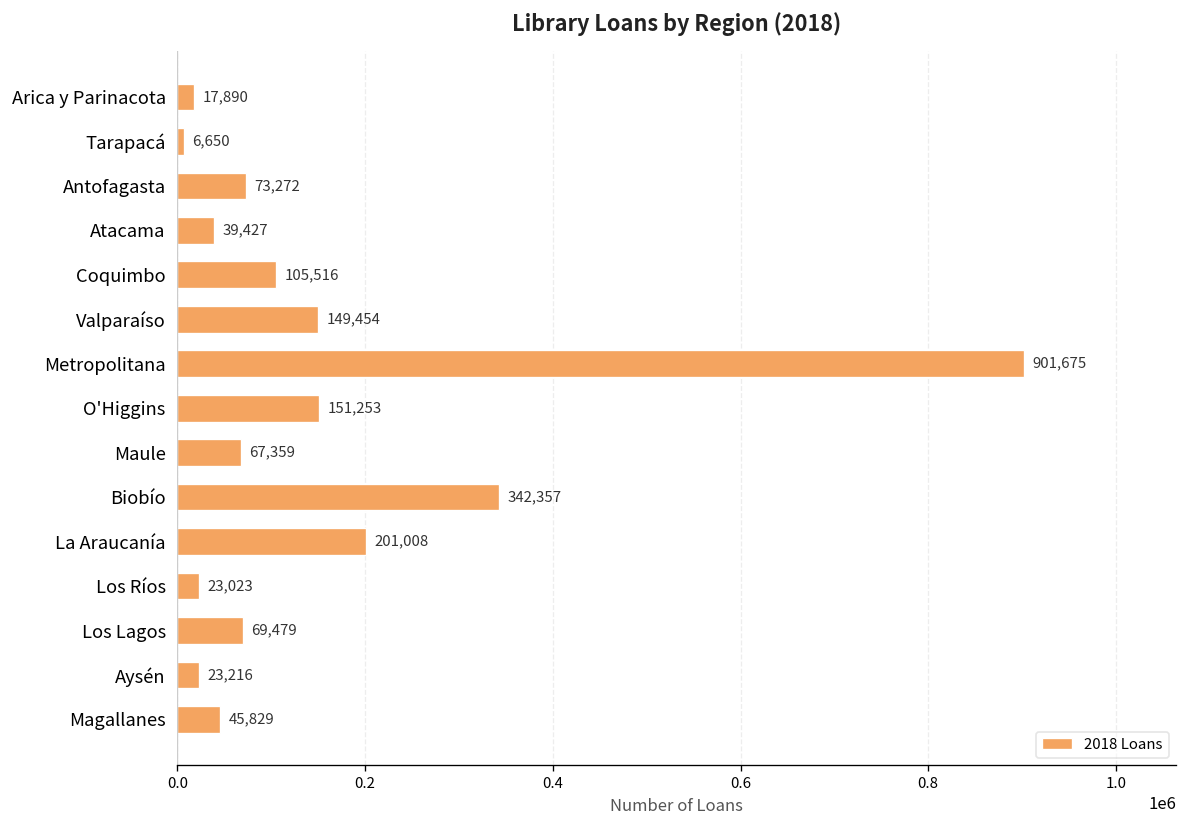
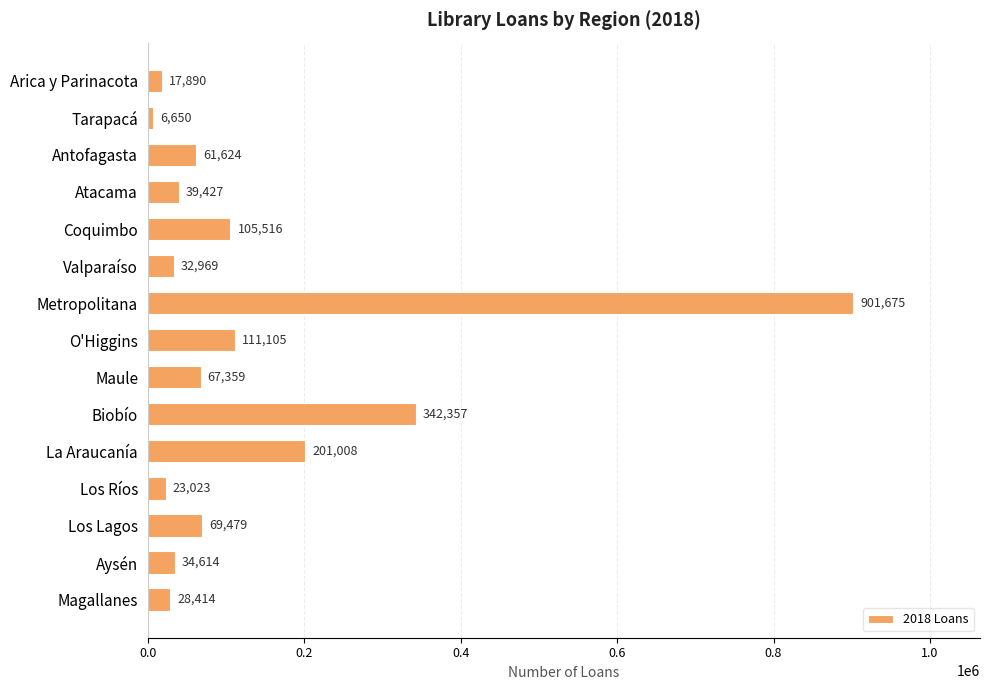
Antofagasta: 73,272 -> 61,624
Valparaíso: 149,454 -> 32,969
O'Higgins: 151,253 -> 111,105
Aysén: 23,216 -> 34,614
Magallanes: 45,829 -> 28,414
